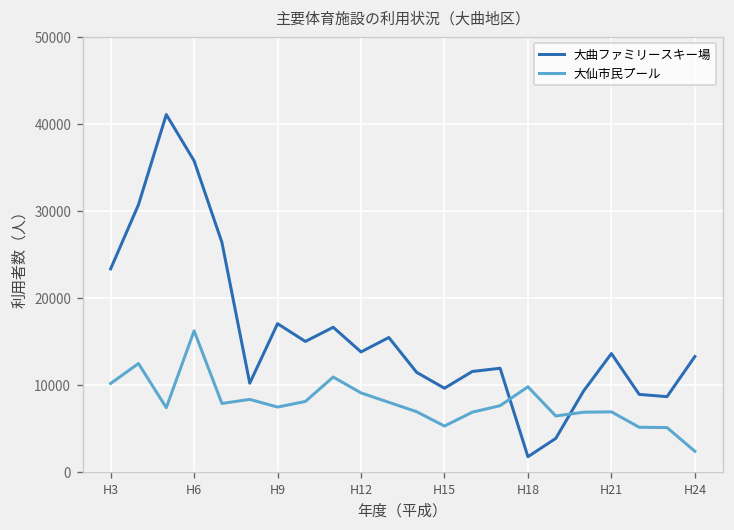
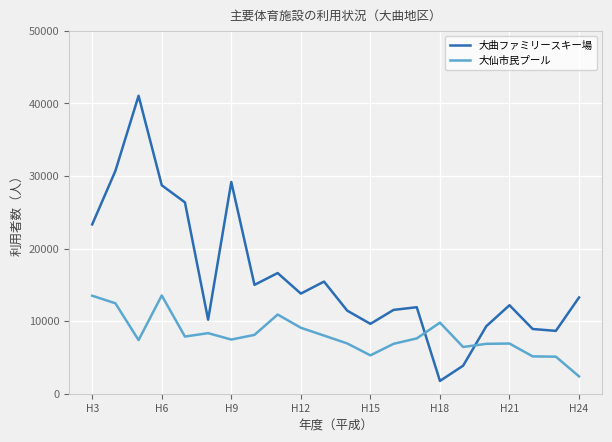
大仙市民プール, H3: 10000 -> 14000
大曲ファミリースキー場, H6: 36000 -> 29000
大仙市民プール, H6: 16000 -> 14000
大曲ファミリースキー場, H9: 17000 -> 29000
大曲ファミリースキー場, H21: 14000 -> 12000
